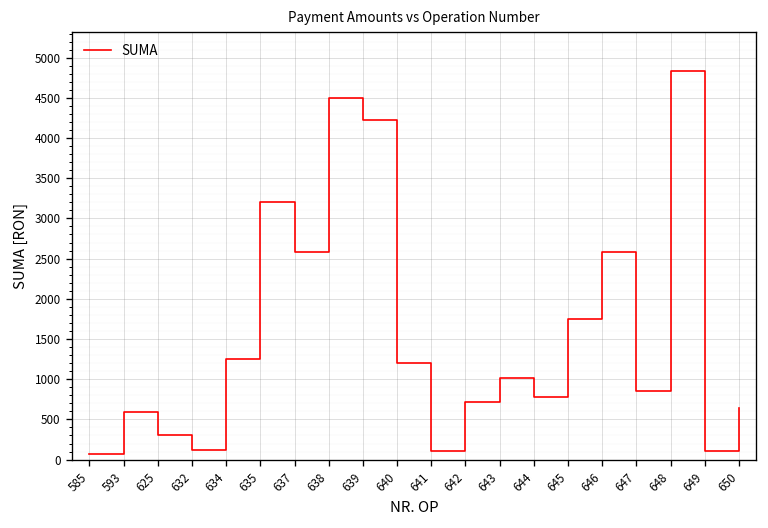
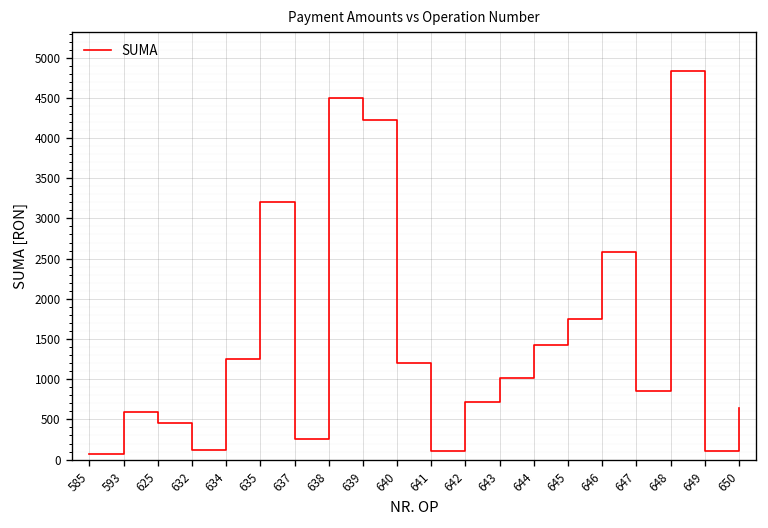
625: 300 -> 500
637: 2600 -> 200
644: 800 -> 1400
